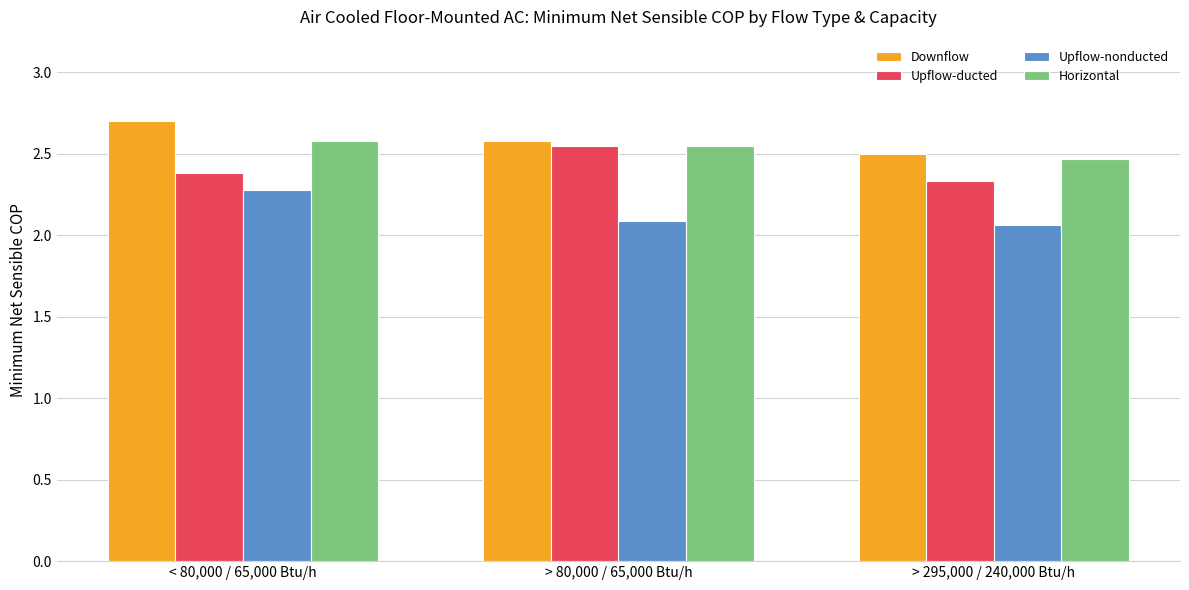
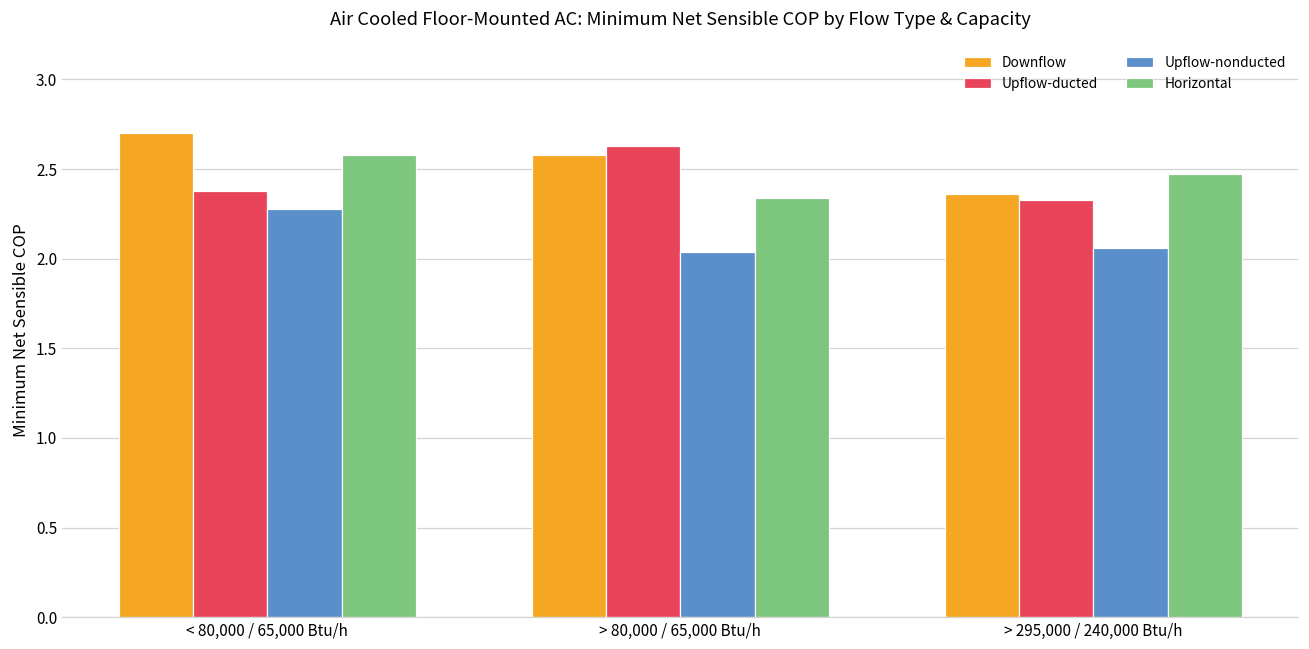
Upflow-ducted, > 80,000 / 65,000 Btu/h: 2.55 -> 2.63
Upflow-nonducted, > 80,000 / 65,000 Btu/h: 2.09 -> 2.04
Horizontal, > 80,000 / 65,000 Btu/h: 2.55 -> 2.34
Downflow, > 295,000 / 240,000 Btu/h: 2.50 -> 2.36
